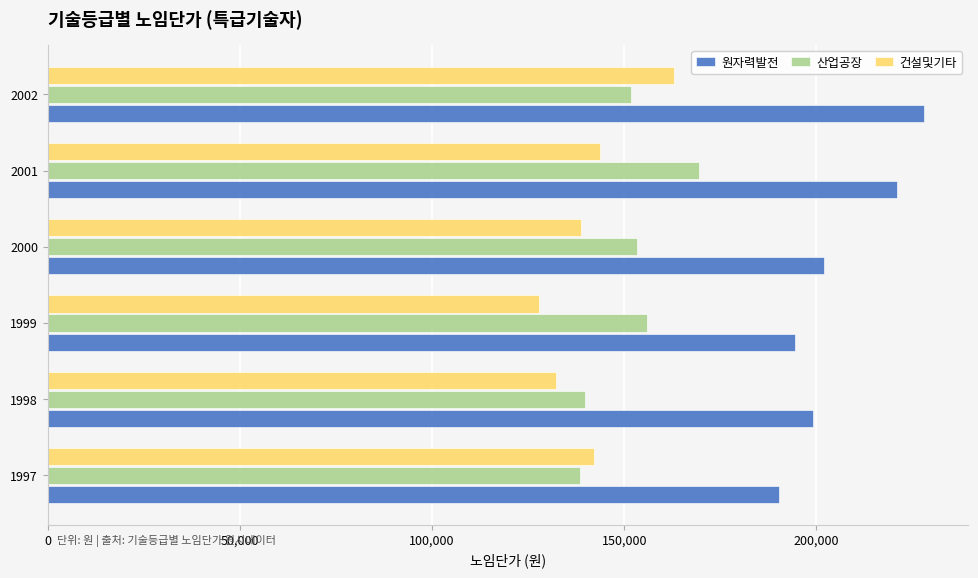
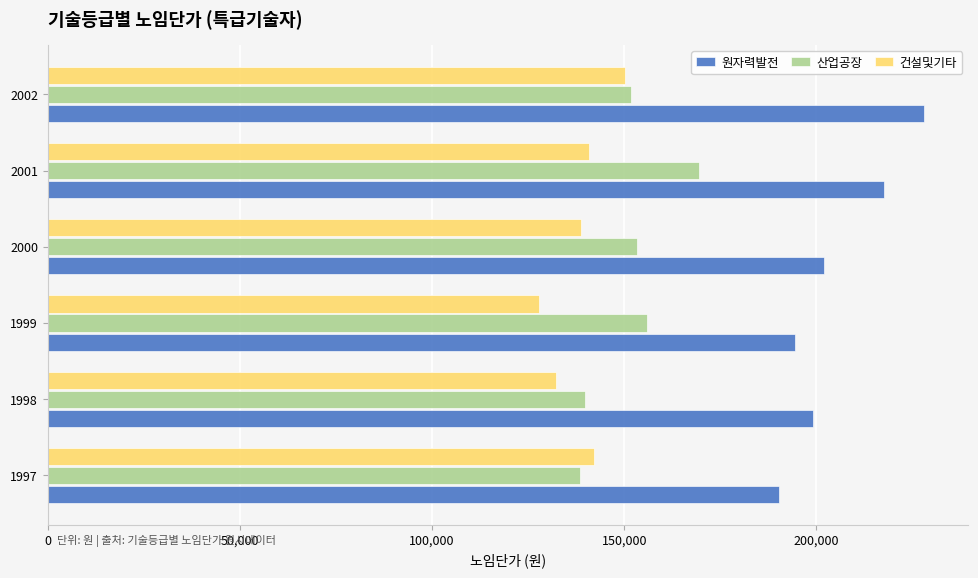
건설및기타, 2002: 163,000 -> 150,000
건설및기타, 2001: 144,000 -> 141,000
원자력발전, 2001: 221,000 -> 218,000
